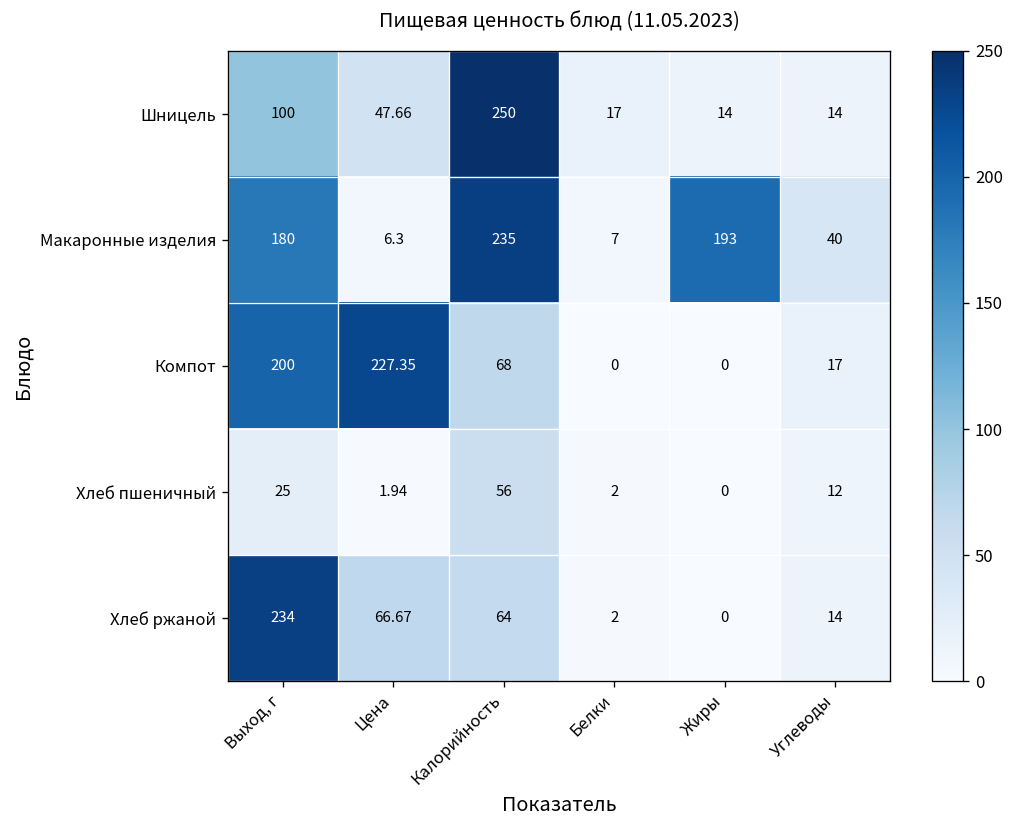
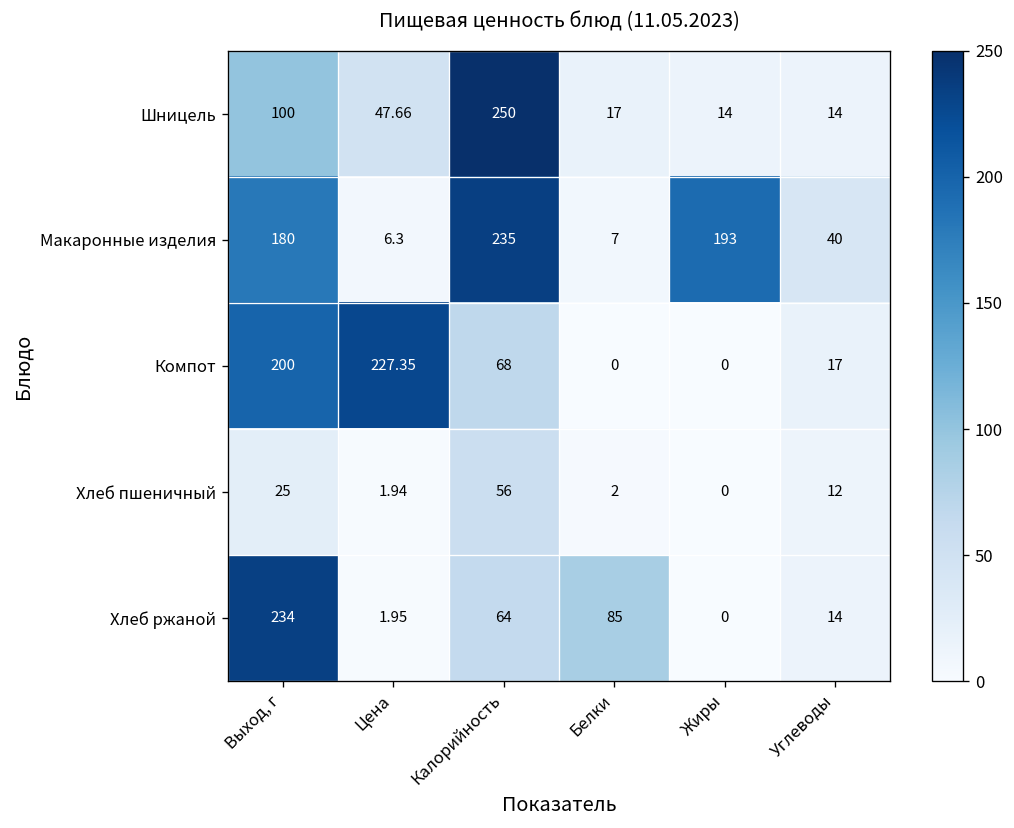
Хлеб ржаной, Цена: 66.67 -> 1.95
Хлеб ржаной, Белки: 2 -> 85
